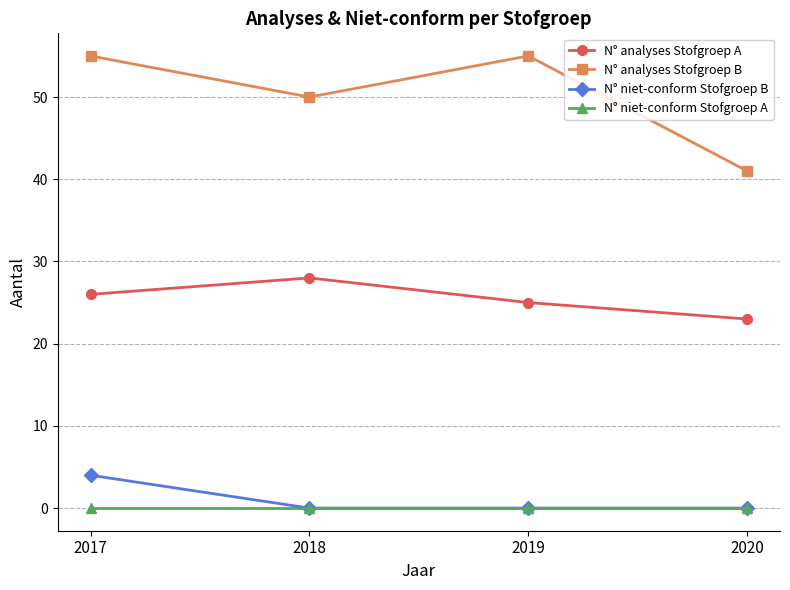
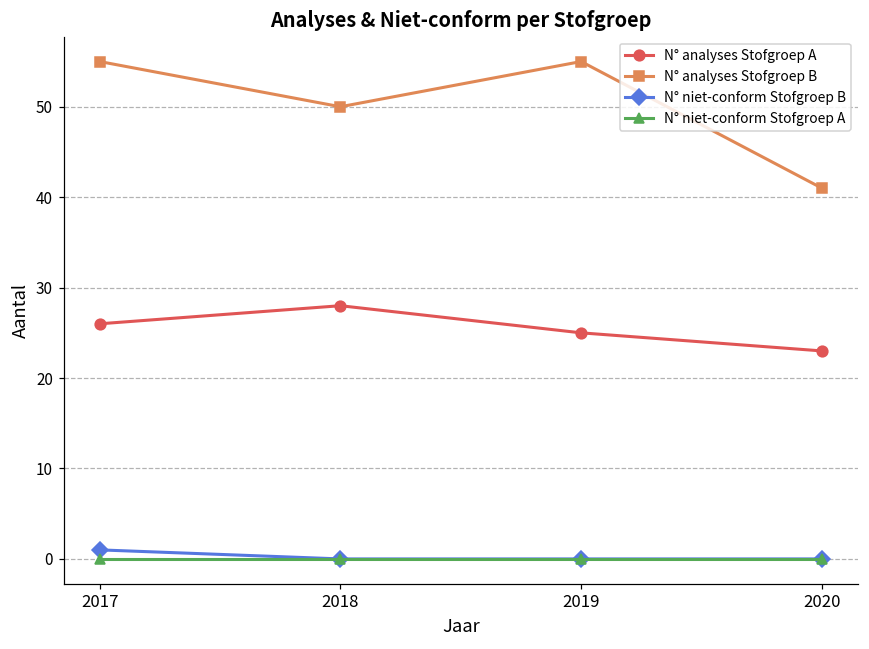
N° niet-conform Stofgroep B, 2017: 4 -> 1
